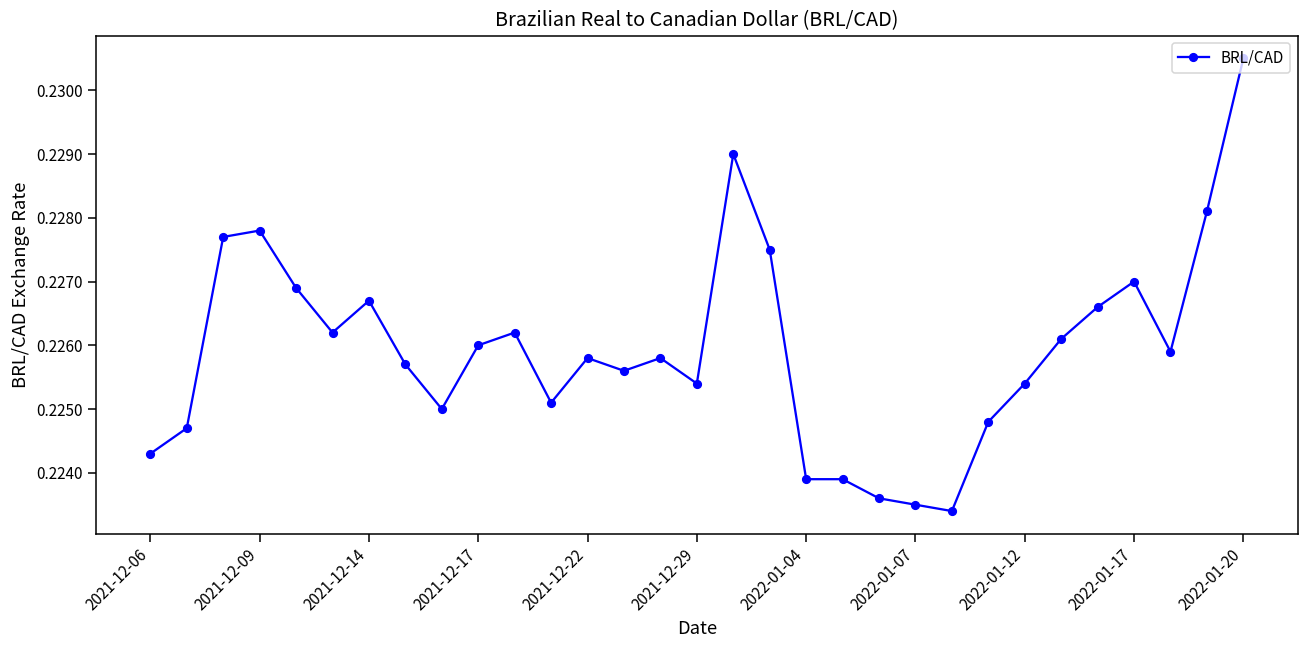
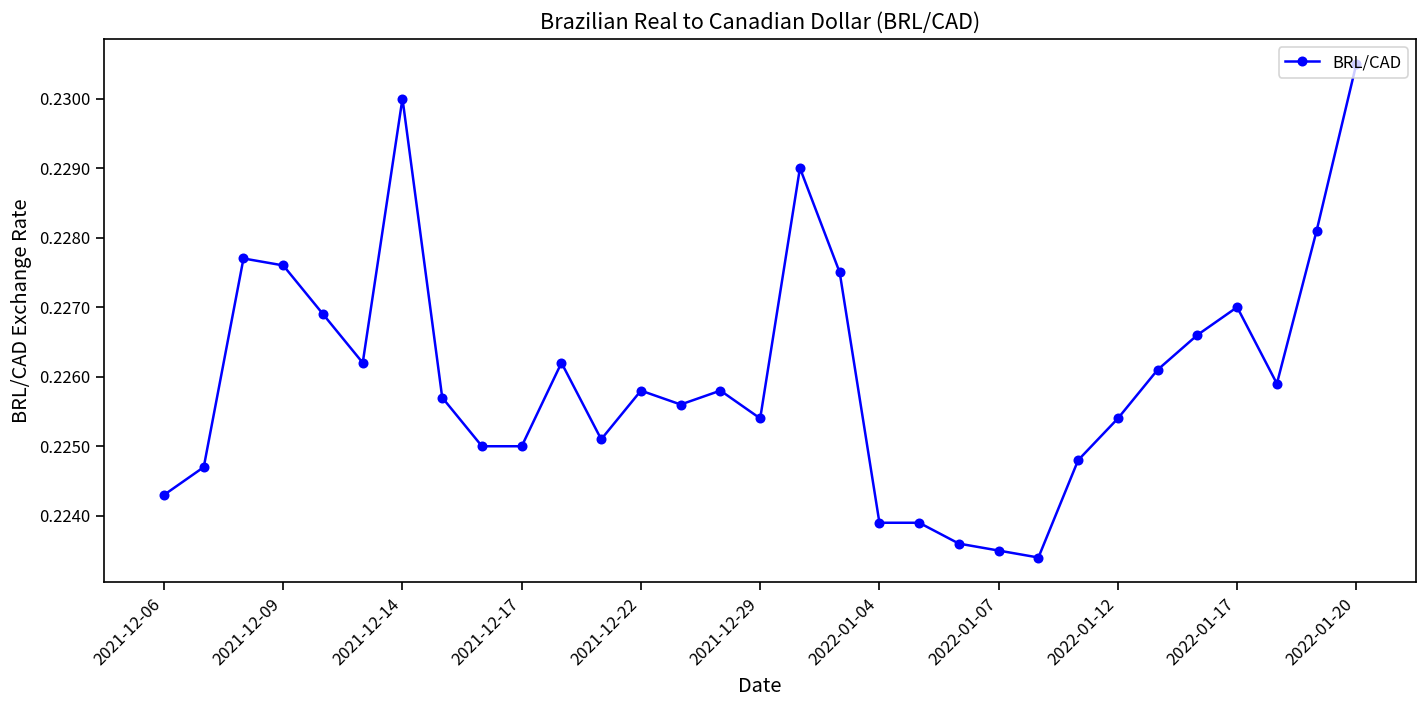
2021-12-09: 0.2278 -> 0.2276
2021-12-14: 0.2267 -> 0.2300
2021-12-17: 0.226 -> 0.225
